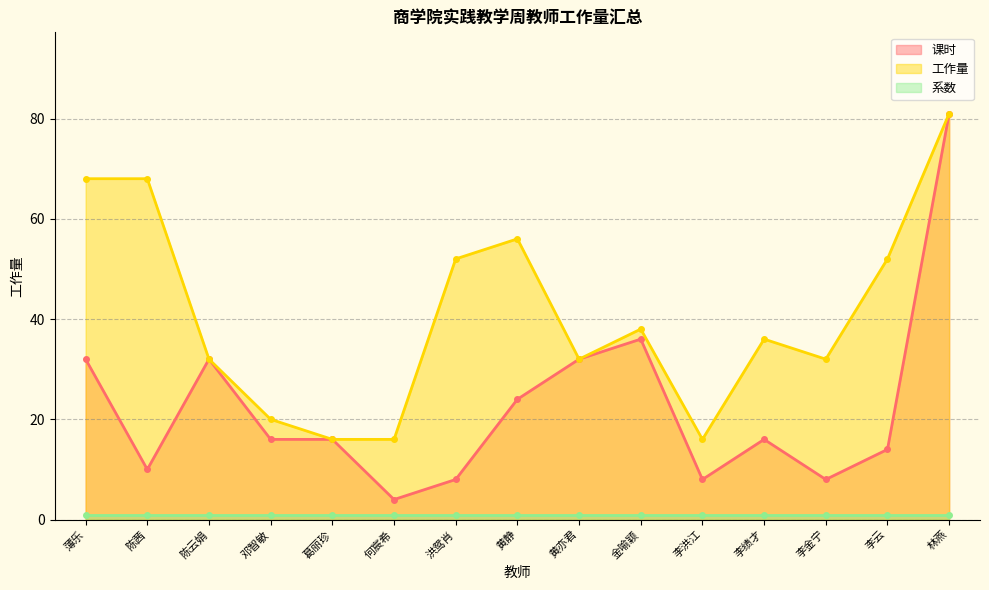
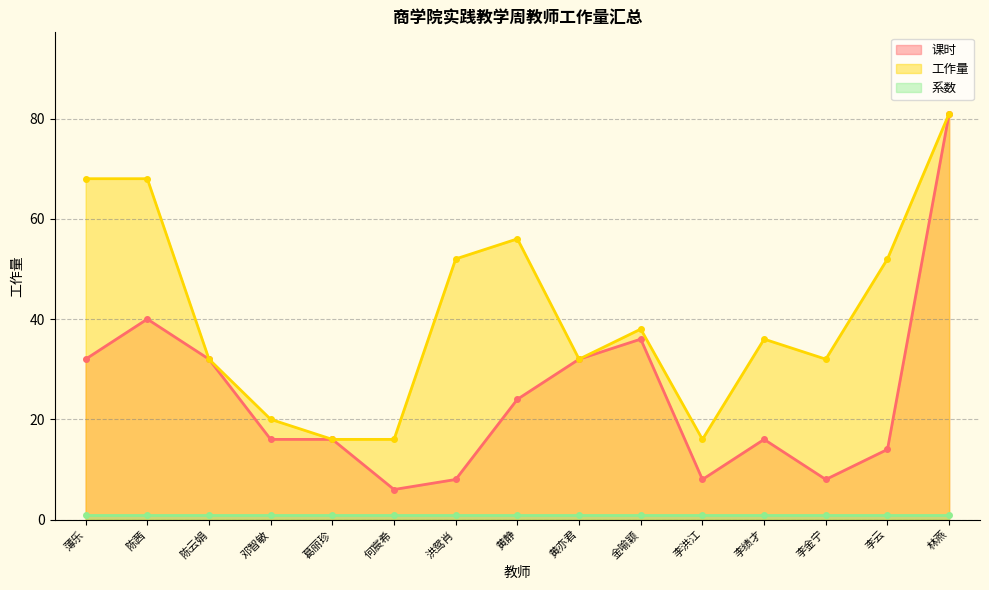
课时, 陈茜: 10 -> 40
课时, 何宸希: 4 -> 6
